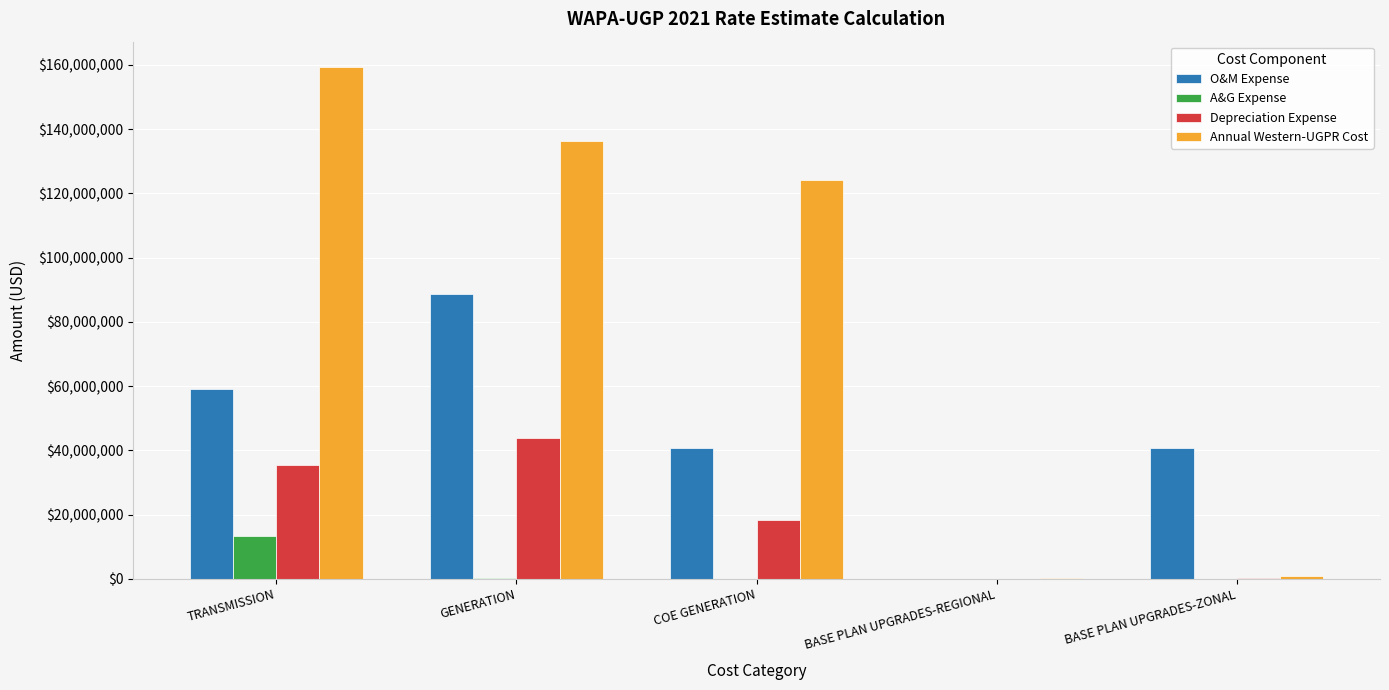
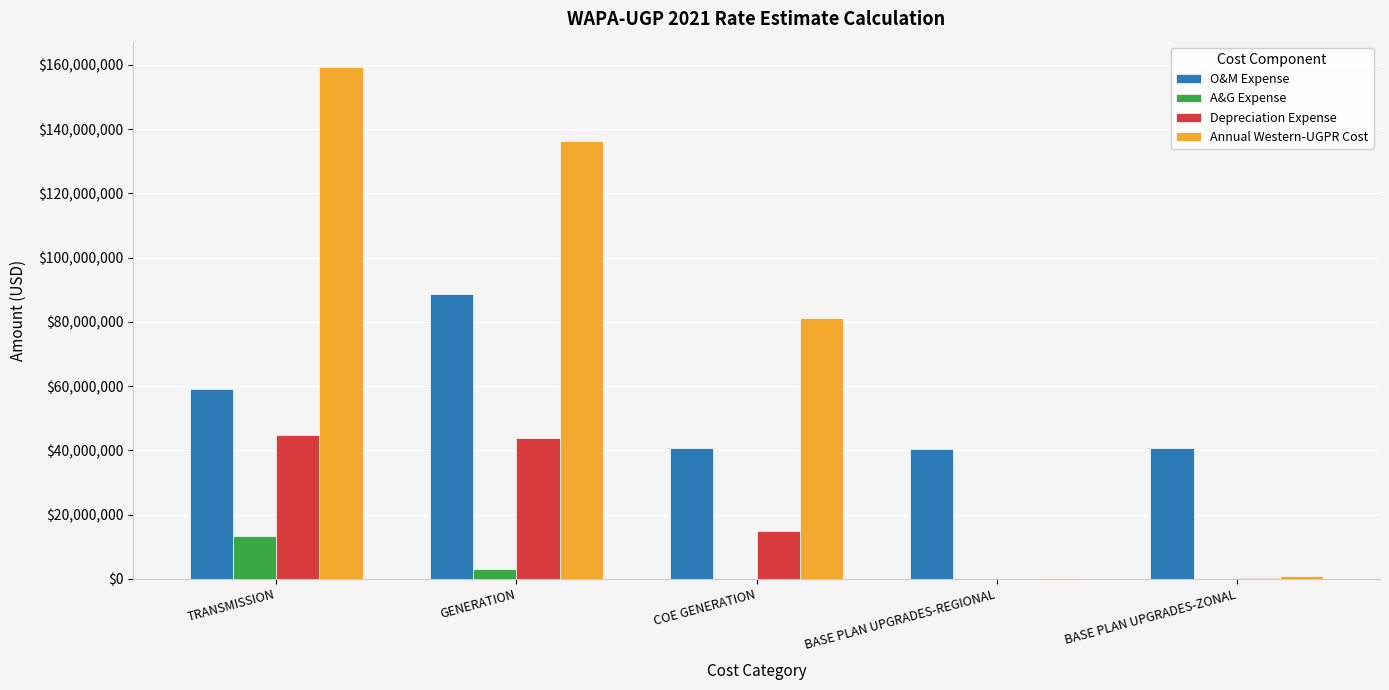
Depreciation Expense, TRANSMISSION: $35,000,000 -> $45,000,000
A&G Expense, GENERATION: $0 -> $3,000,000
Depreciation Expense, COE GENERATION: $18,000,000 -> $15,000,000
Annual Western-UGPR Cost, COE GENERATION: $124,000,000 -> $81,000,000
O&M Expense, BASE PLAN UPGRADES-REGIONAL: $0 -> $41,000,000
